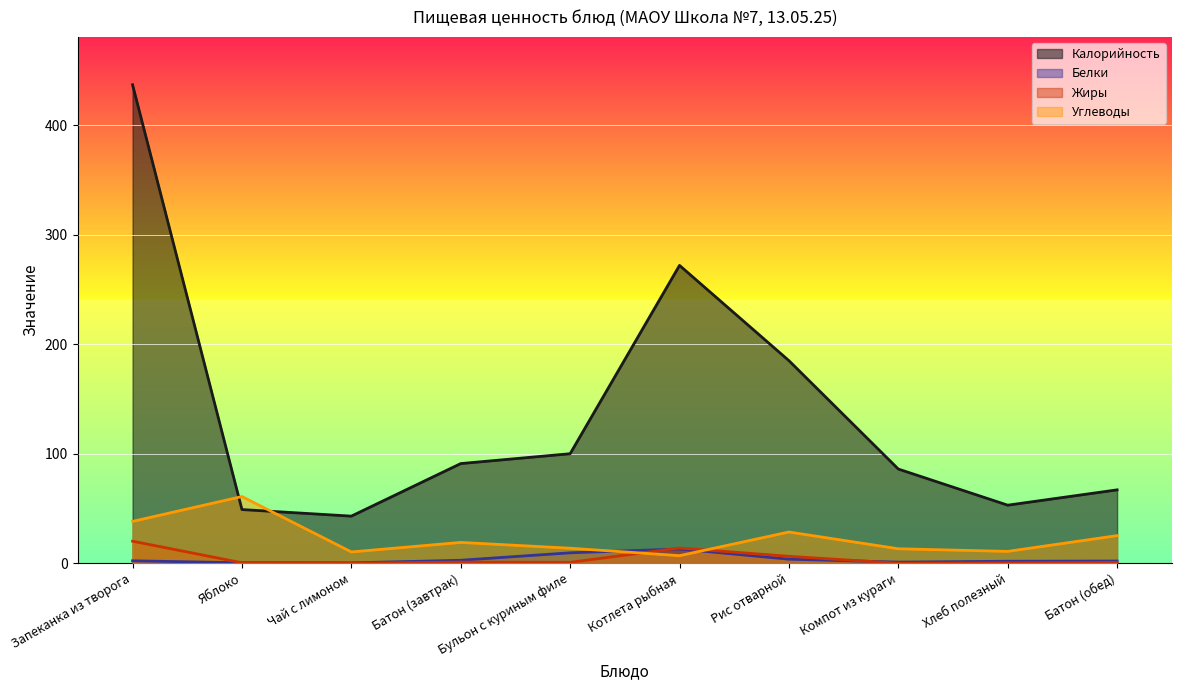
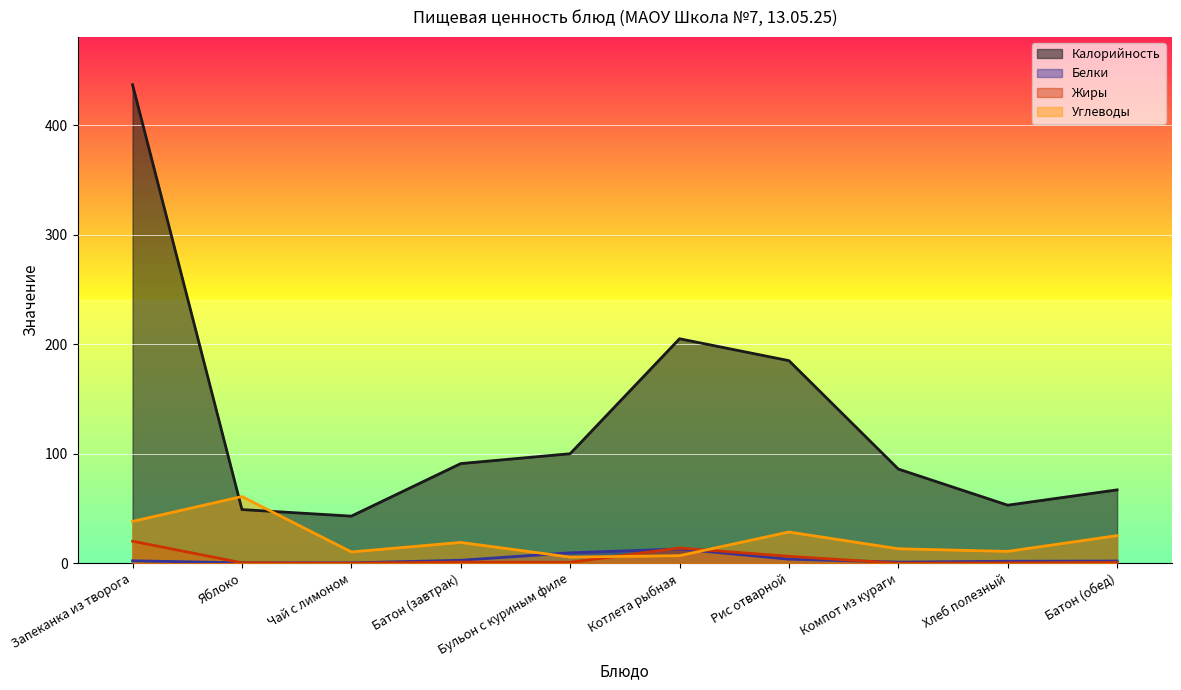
Углеводы, Бульон с куриным филе: 14 -> 6
Калорийность, Котлета рыбная: 272 -> 205
